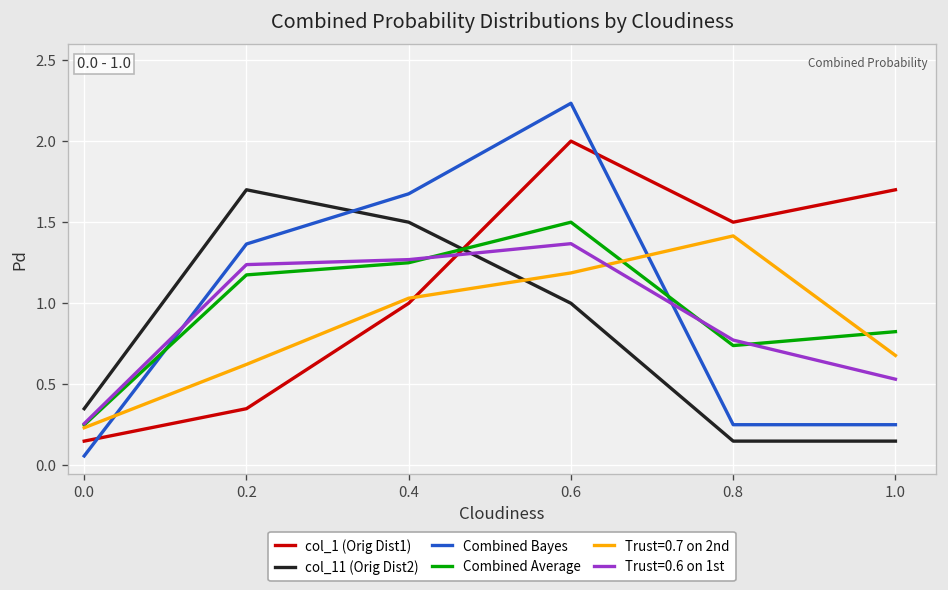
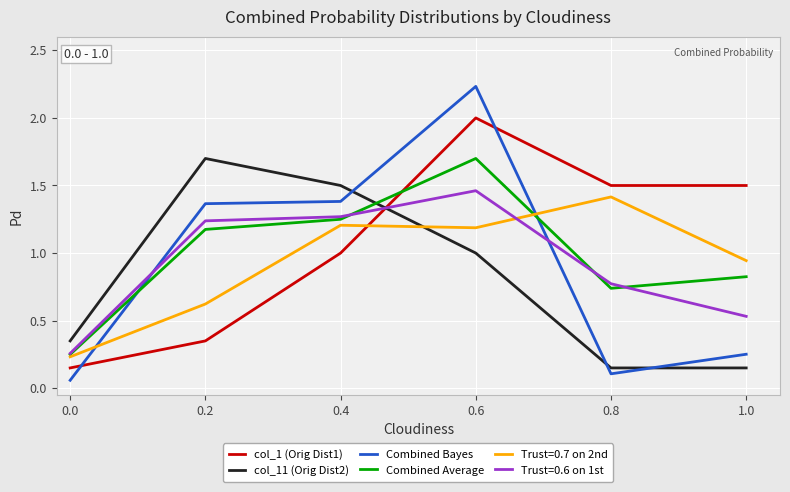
Combined Bayes, 0.4: 1.68 -> 1.38
Trust=0.7 on 2nd, 0.4: 1.03 -> 1.21
Combined Average, 0.6: 1.5 -> 1.7
Trust=0.6 on 1st, 0.6: 1.37 -> 1.46
Combined Bayes, 0.8: 0.25 -> 0.11
col_1 (Orig Dist1), 1.0: 1.7 -> 1.5
Trust=0.7 on 2nd, 1.0: 0.68 -> 0.94
